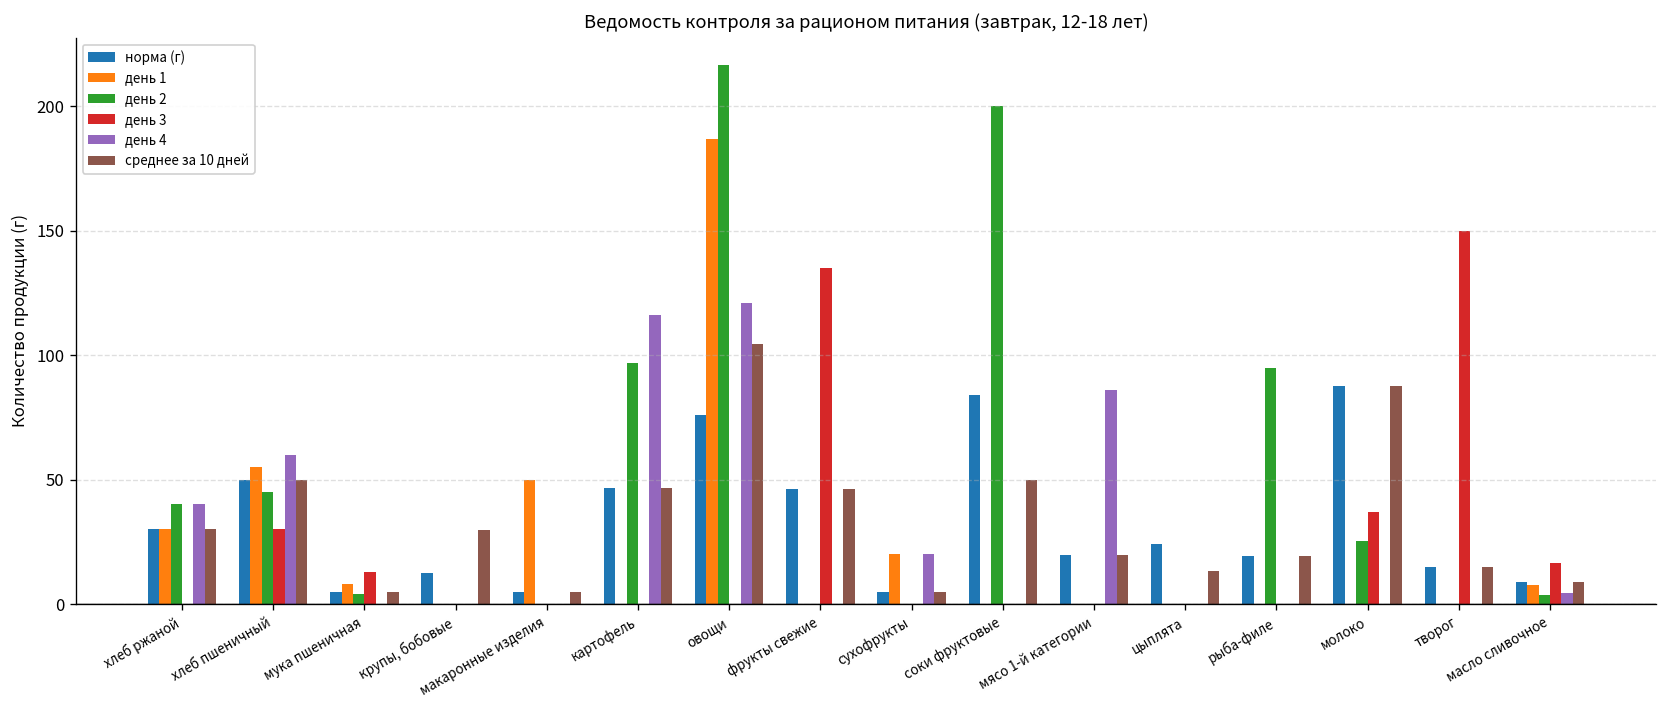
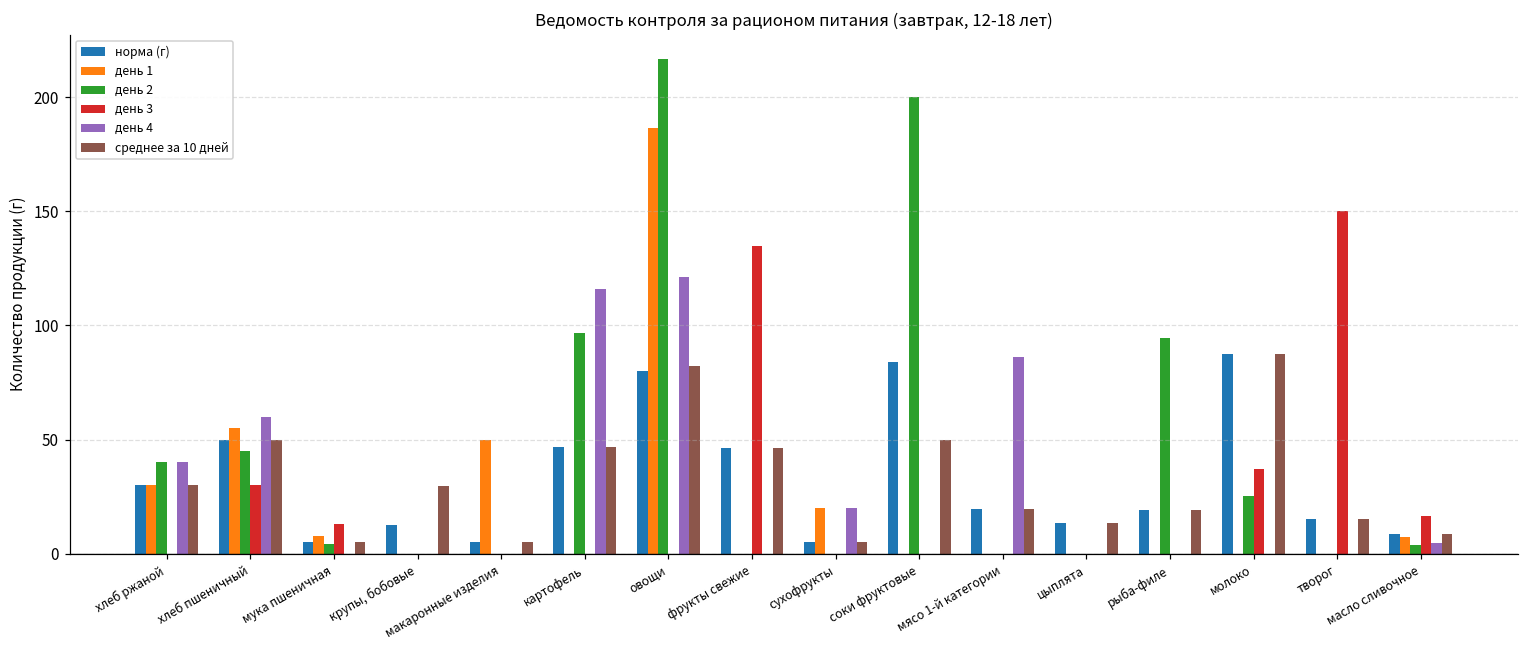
норма (г), овощи: 76 -> 80
среднее за 10 дней, овощи: 104 -> 82
норма (г), цыплята: 24 -> 13
